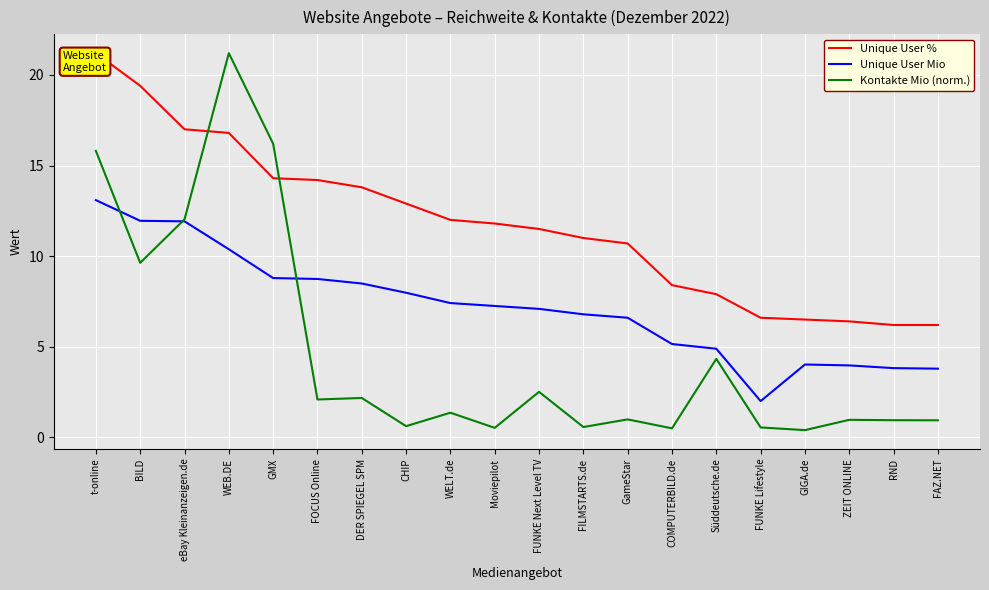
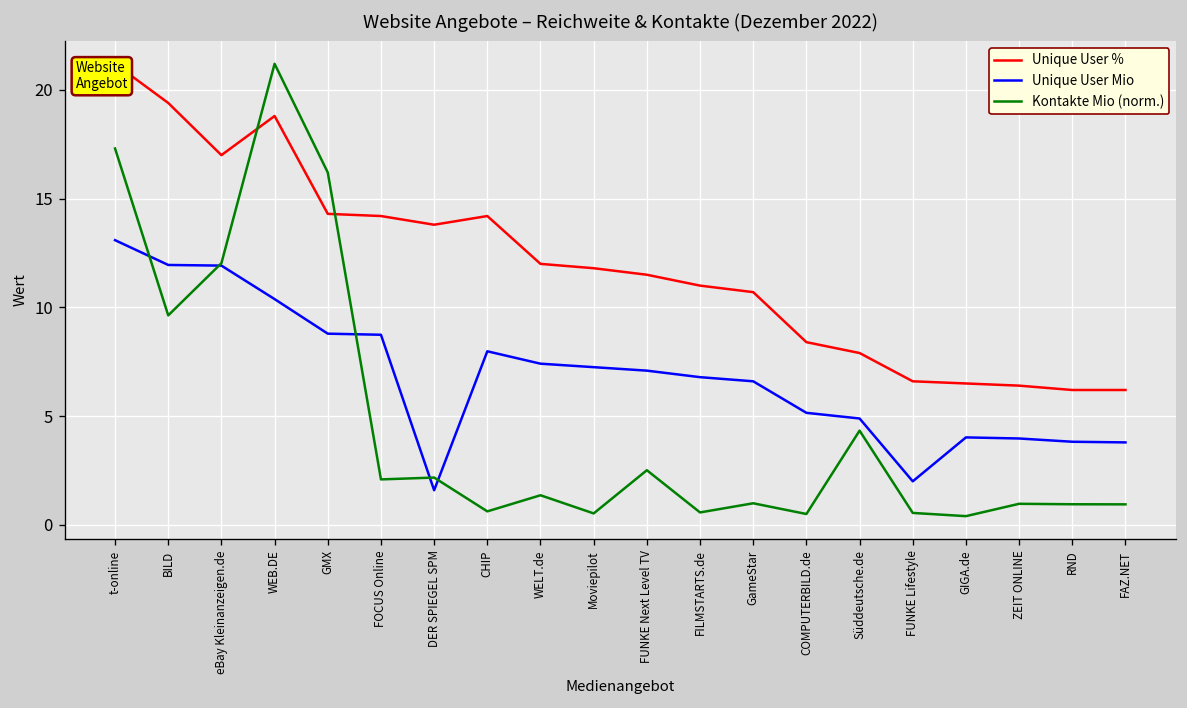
Kontakte Mio (norm.), t-online: 15.8 -> 17.3
Unique User %, WEB.DE: 16.8 -> 18.8
Unique User Mio, DER SPIEGEL SPM: 8.5 -> 1.6
Unique User %, CHIP: 12.9 -> 14.2
